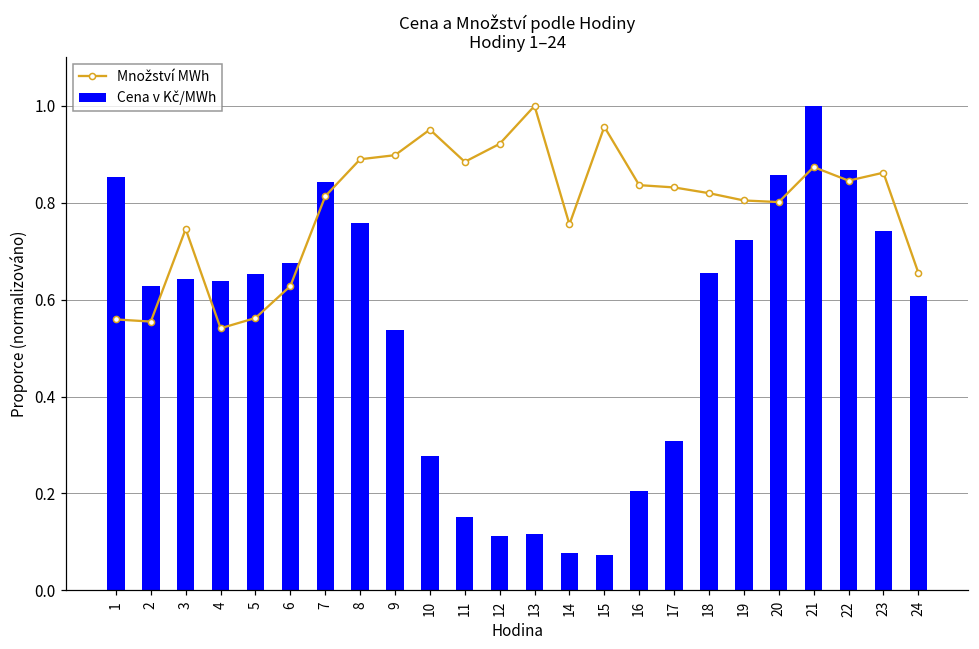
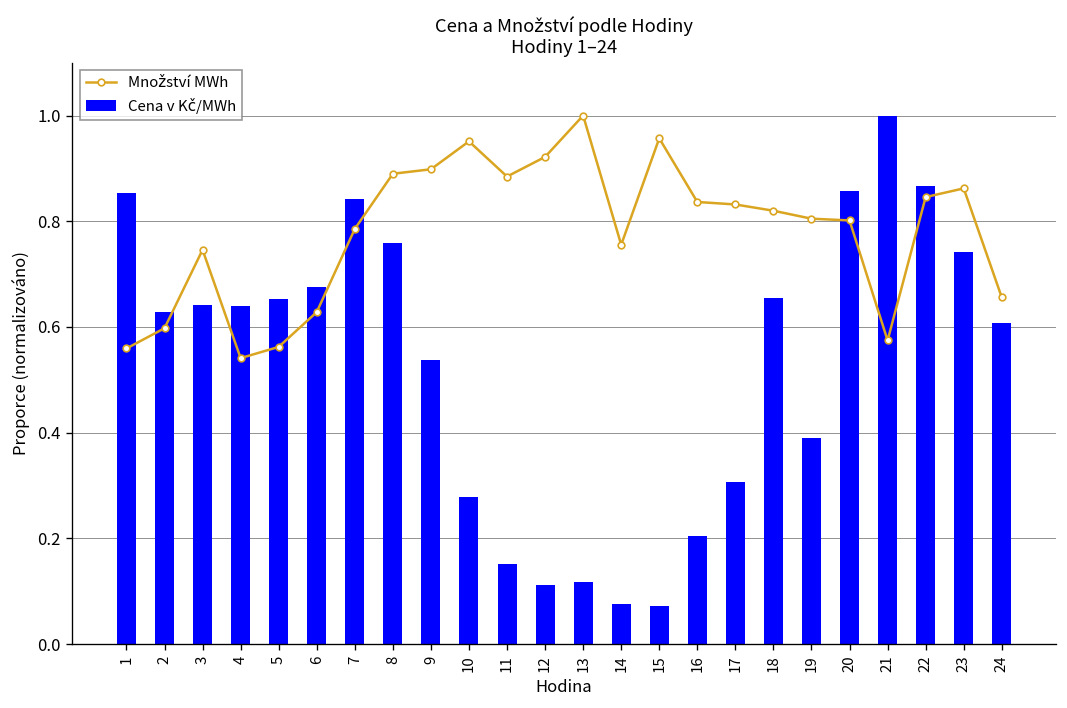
Množství MWh, 2: 0.55 -> 0.60
Množství MWh, 7: 0.81 -> 0.79
Cena v Kč/MWh, 19: 0.72 -> 0.39
Množství MWh, 21: 0.87 -> 0.57
